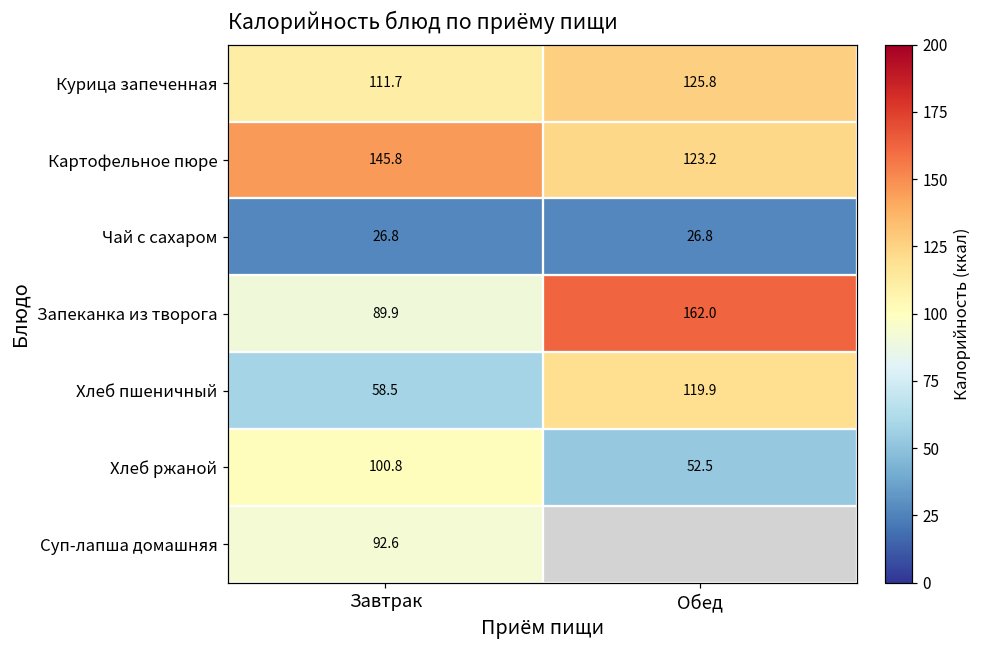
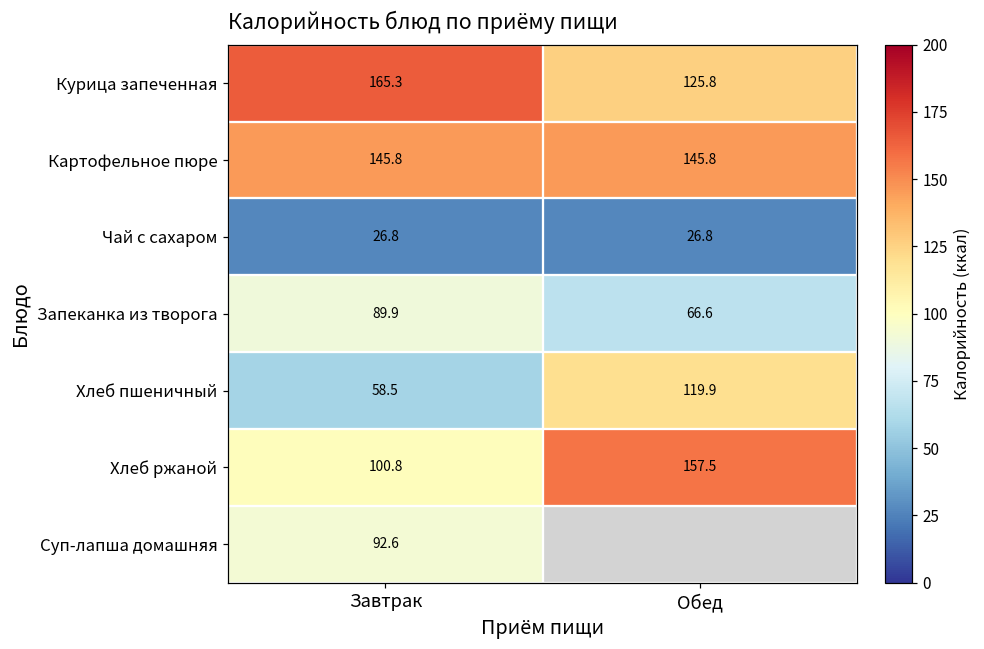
Курица запеченная, Завтрак: 111.7 -> 165.3
Картофельное пюре, Обед: 123.2 -> 145.8
Запеканка из творога, Обед: 162.0 -> 66.6
Хлеб ржаной, Обед: 52.5 -> 157.5
